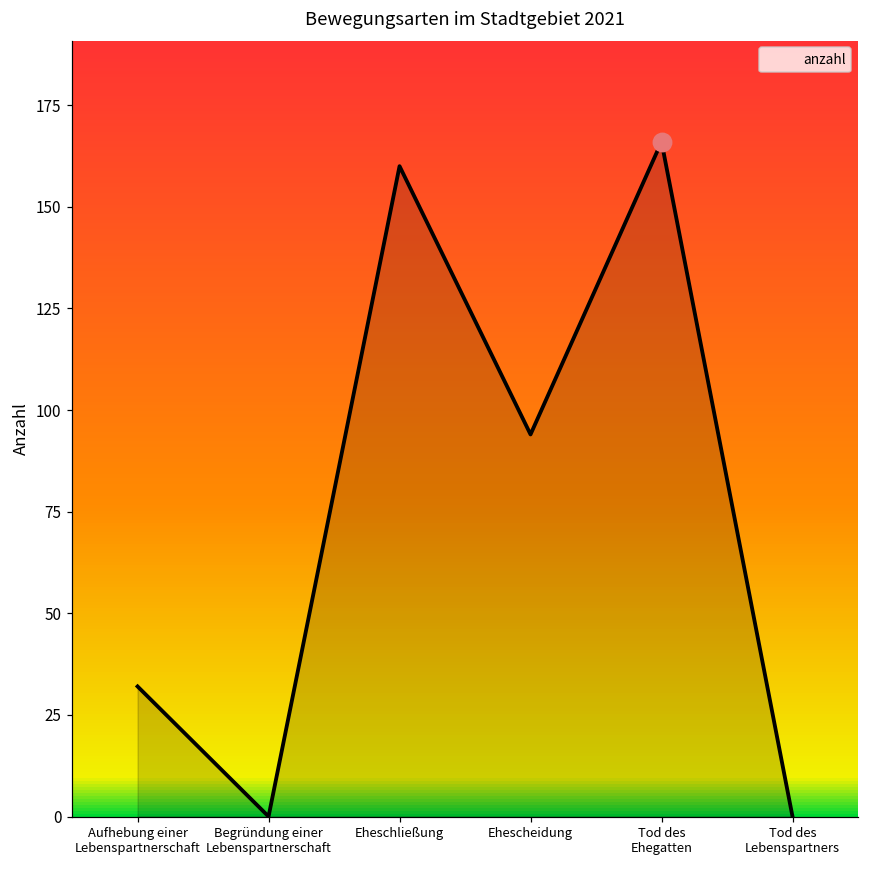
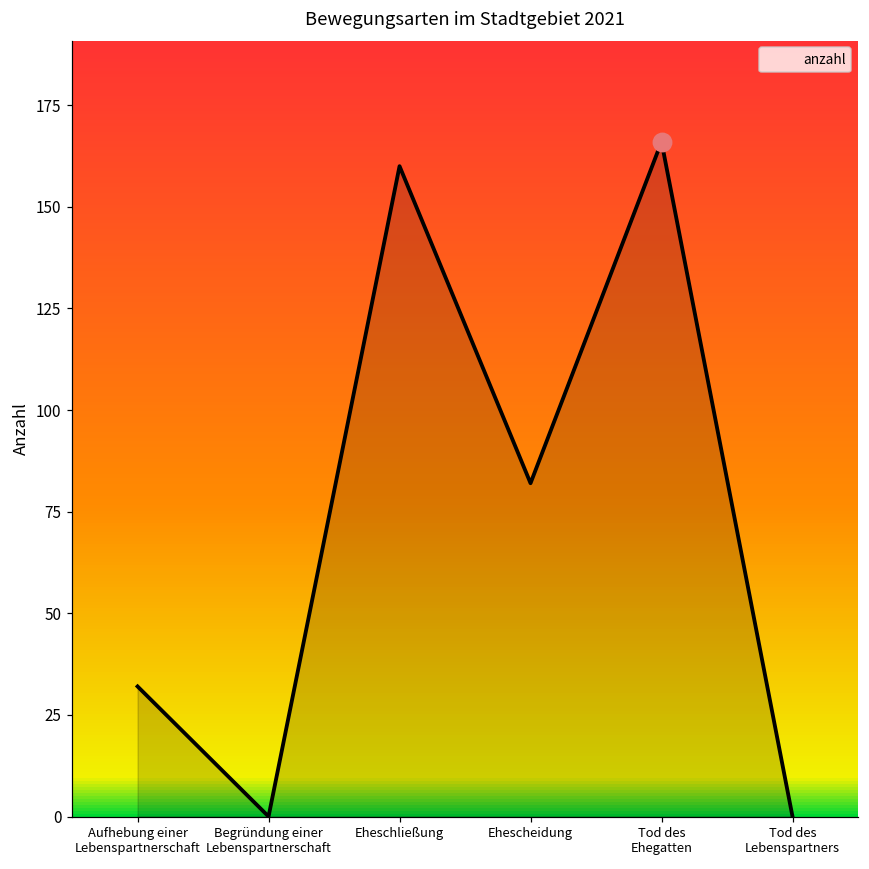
anzahl, Ehescheidung: 94 -> 82
